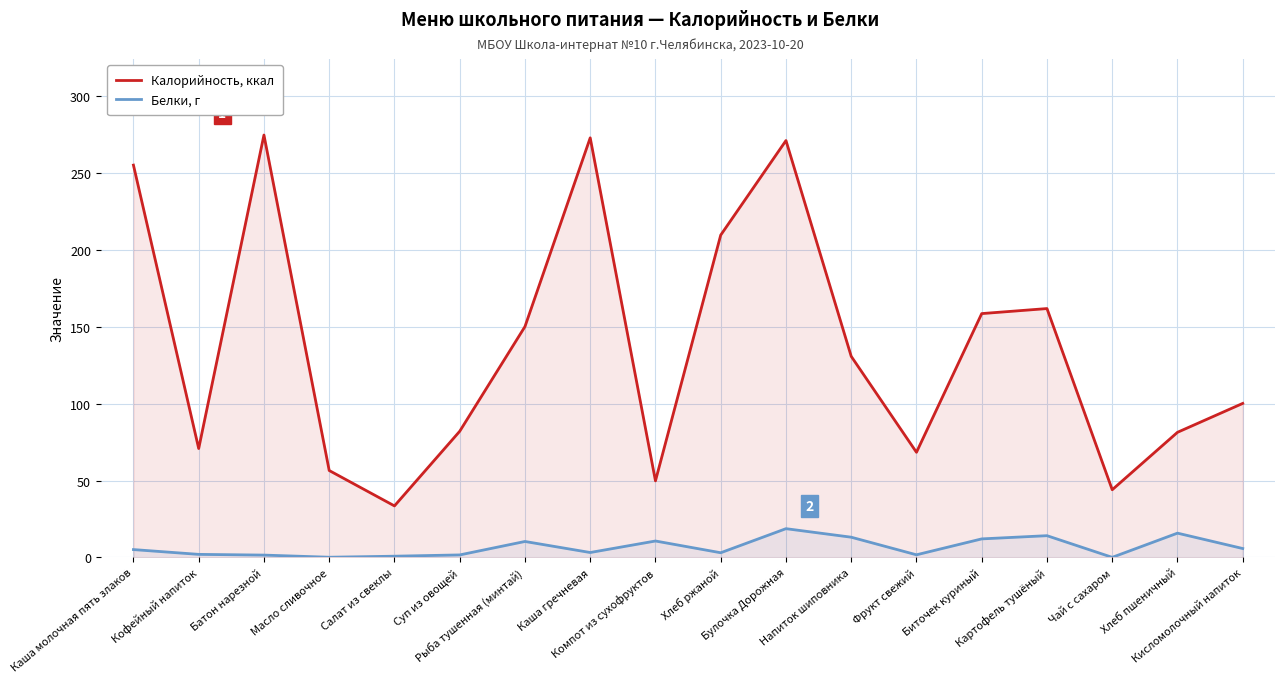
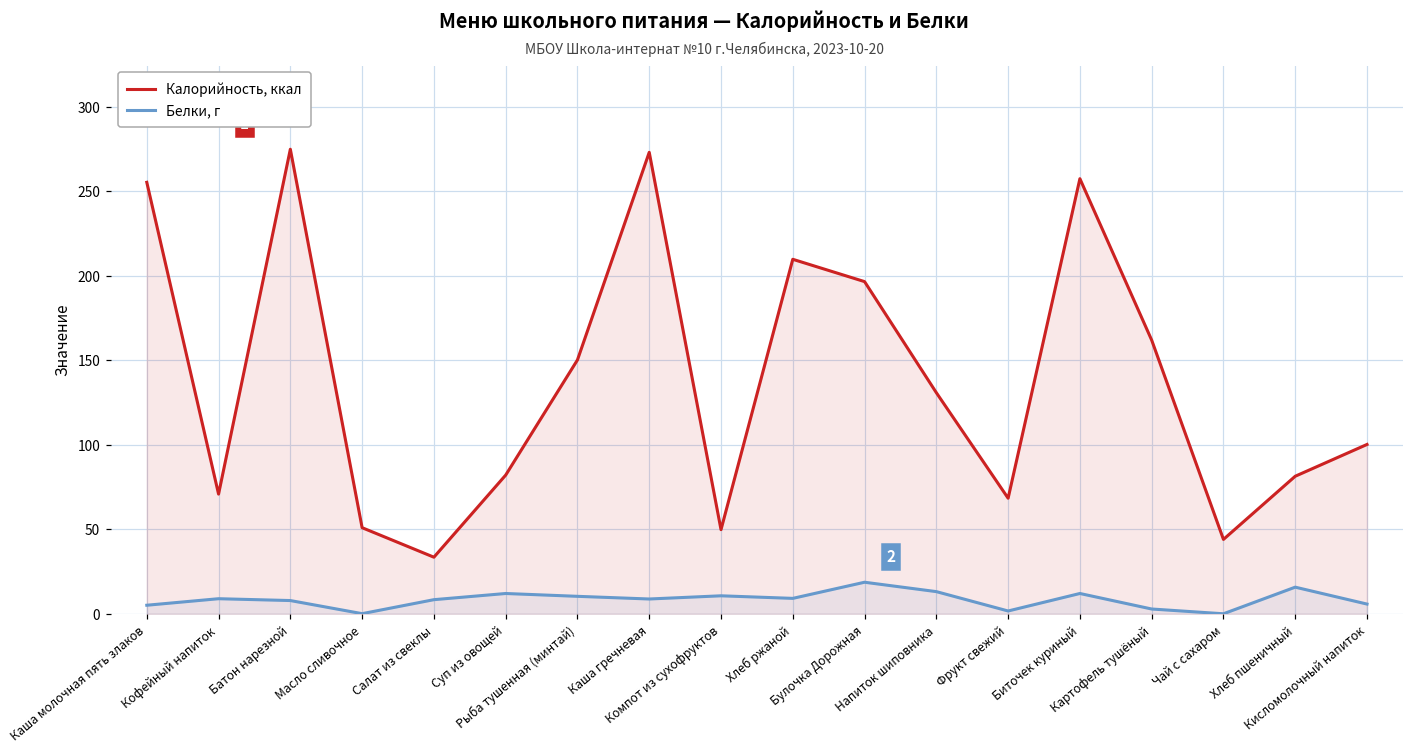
Белки, г, Кофейный напиток: 2 -> 9
Белки, г, Батон нарезной: 2 -> 8
Калорийность, ккал, Масло сливочное: 57 -> 51
Белки, г, Салат из свеклы: 1 -> 8
Белки, г, Суп из овощей: 2 -> 12
Белки, г, Каша гречневая: 3 -> 9
Белки, г, Хлеб ржаной: 3 -> 9
Калорийность, ккал, Булочка Дорожная: 271 -> 197
Калорийность, ккал, Биточек куриный: 159 -> 257
Белки, г, Картофель тушёный: 14 -> 3
